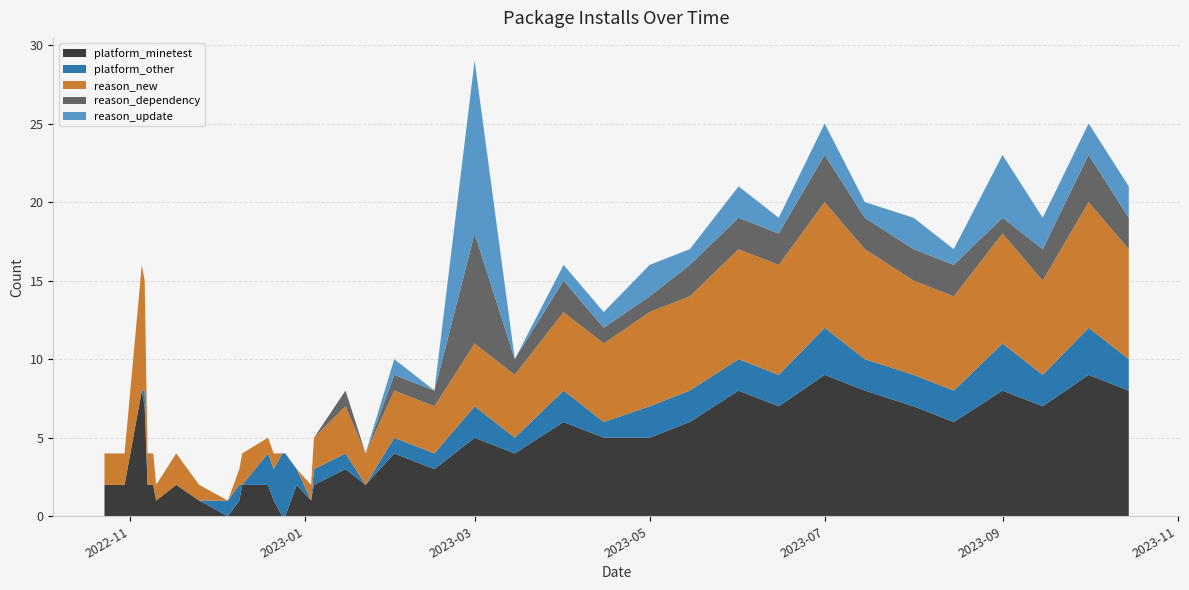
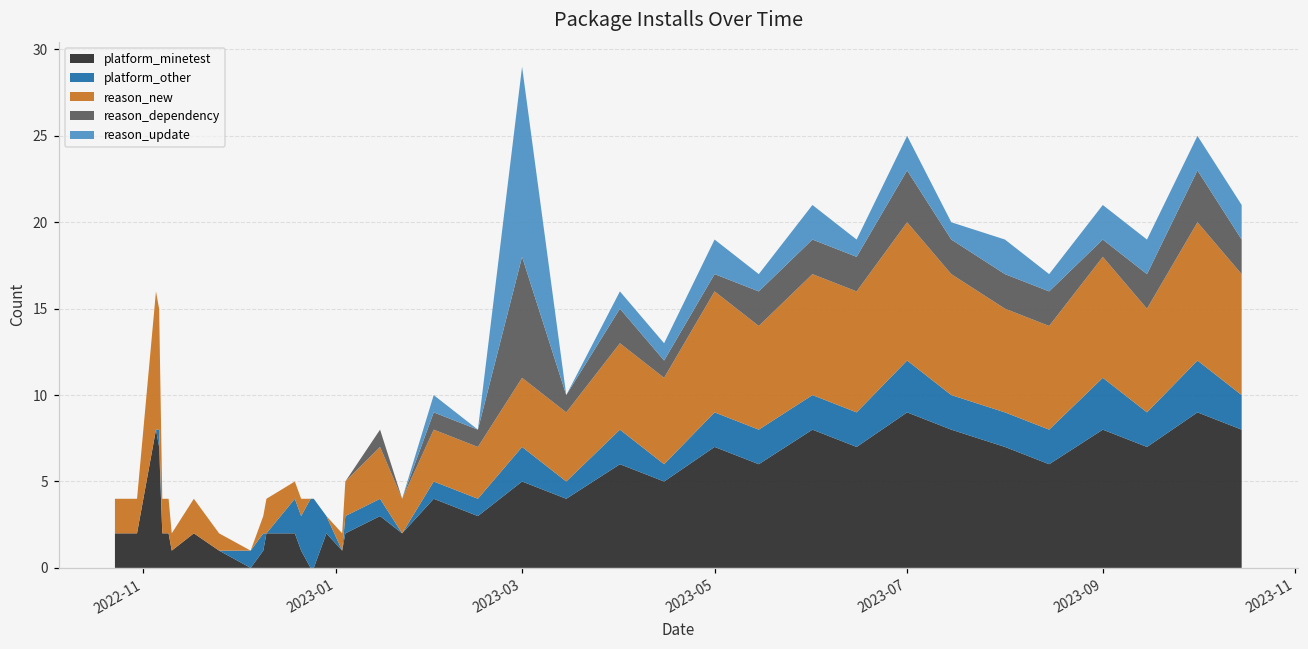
platform_minetest, 2023-05: 5 -> 7
reason_new, 2023-05: 6 -> 7
reason_update, 2023-09: 4 -> 2
